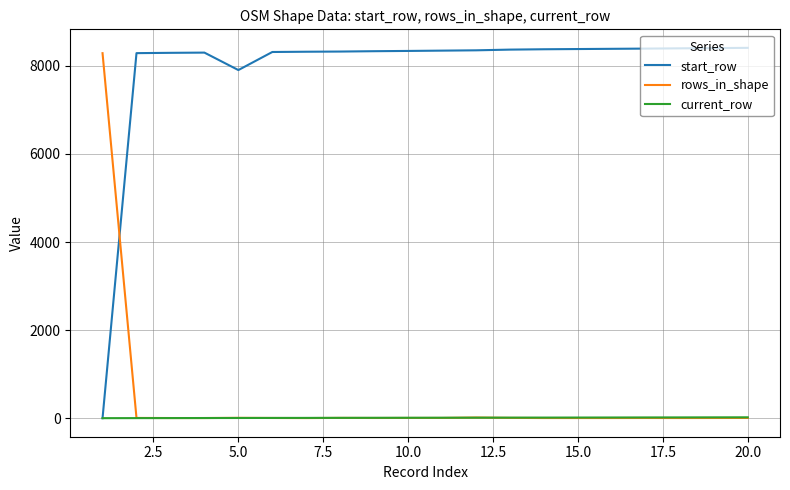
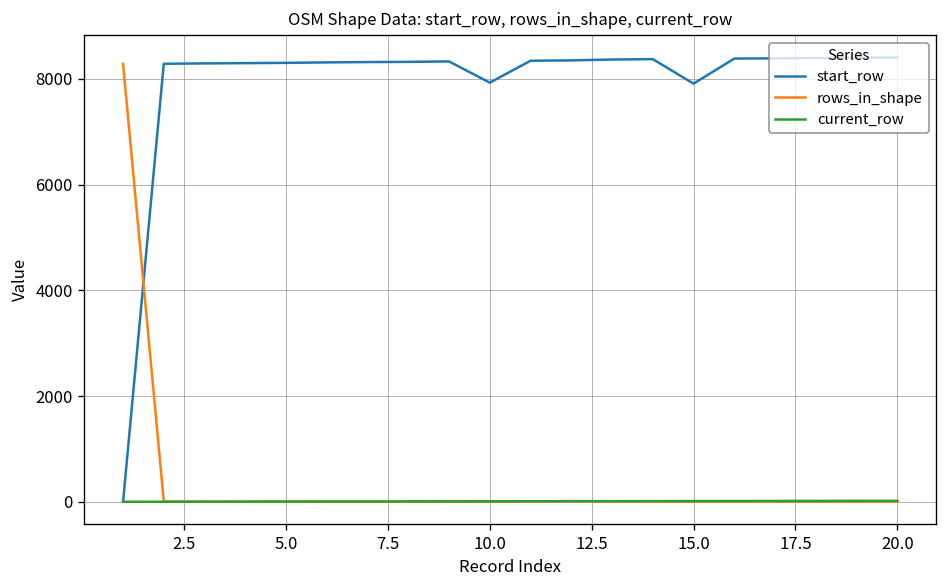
start_row, 5.0: 7900 -> 8300
start_row, 10.0: 8300 -> 7900
start_row, 15.0: 8400 -> 7900
